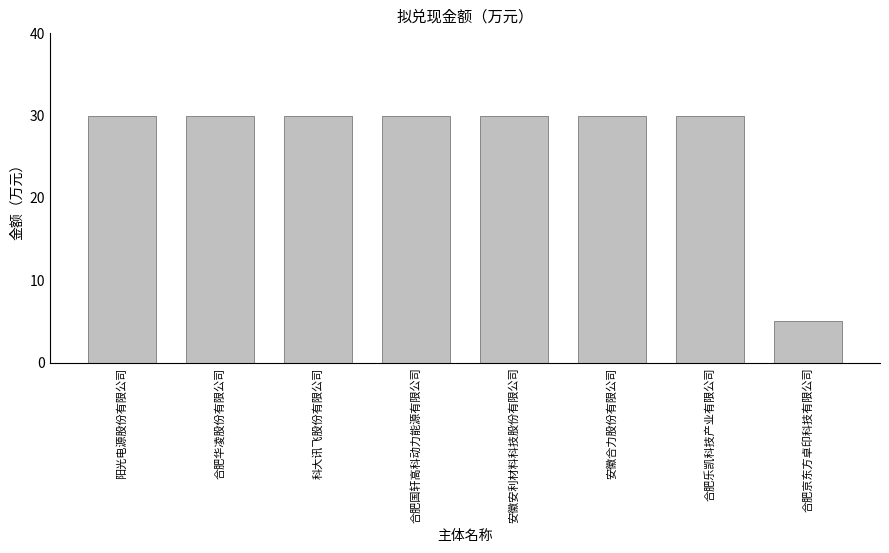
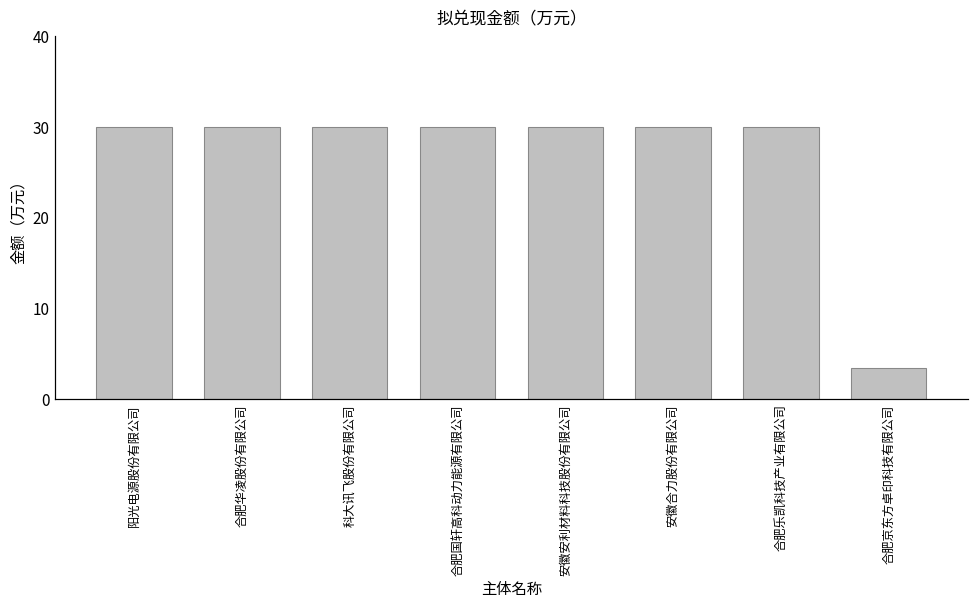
合肥京东方卓印科技有限公司: 5 -> 3
